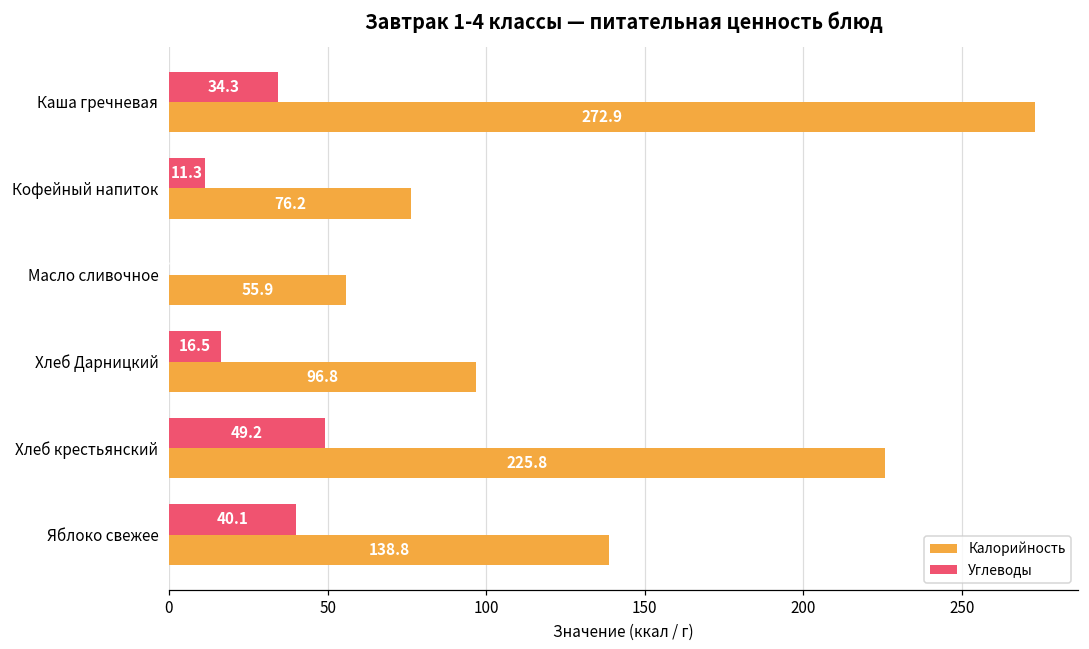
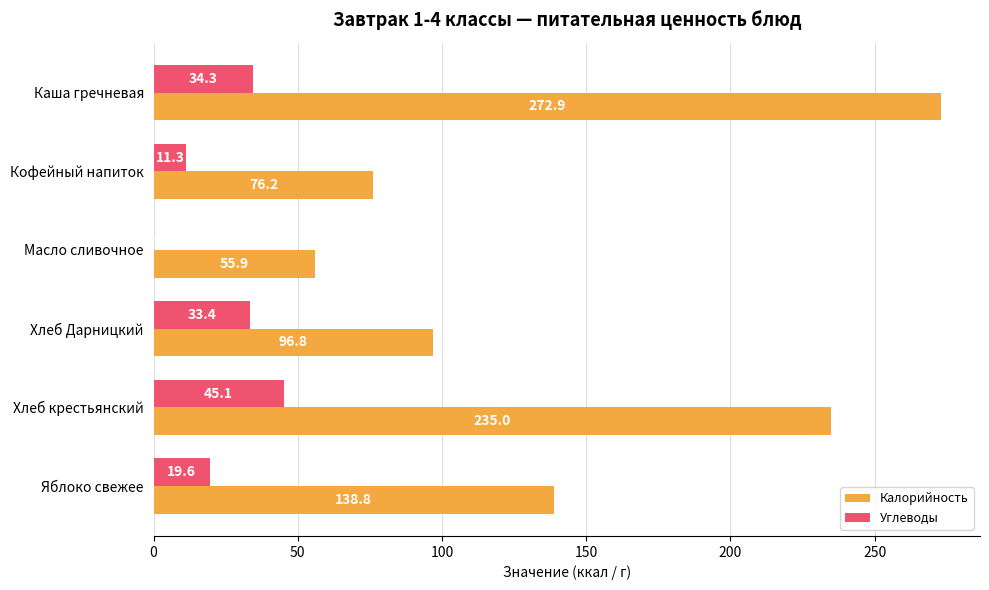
Углеводы, Хлеб Дарницкий: 16.5 -> 33.4
Углеводы, Хлеб крестьянский: 49.2 -> 45.1
Калорийность, Хлеб крестьянский: 225.8 -> 235.0
Углеводы, Яблоко свежее: 40.1 -> 19.6
